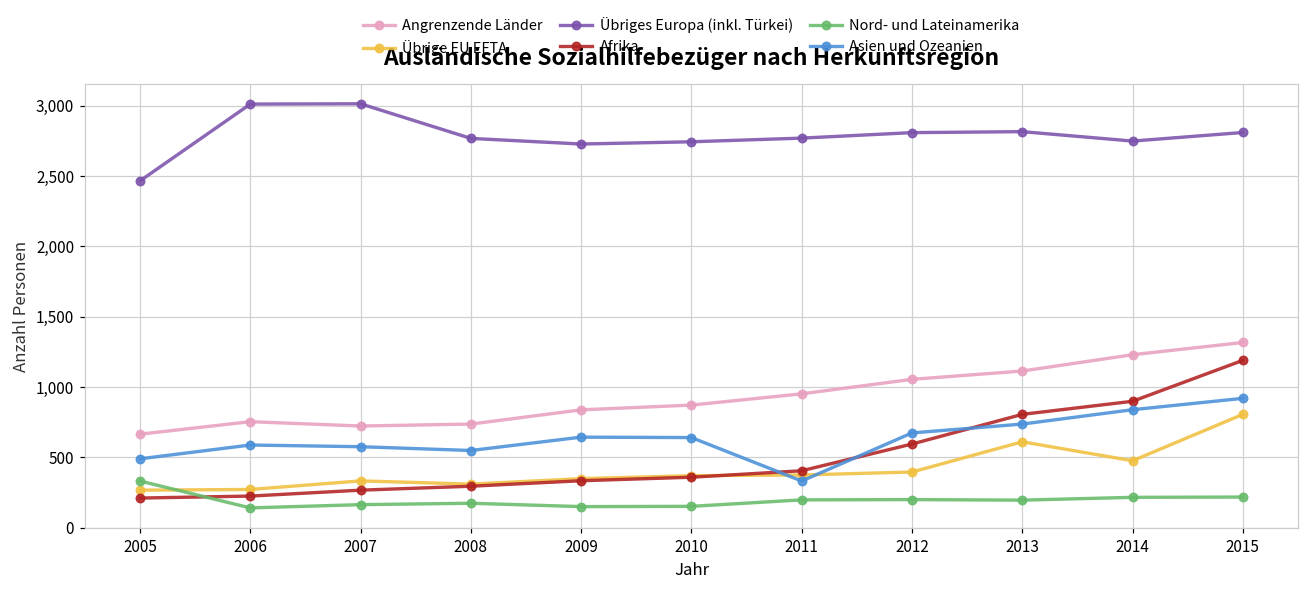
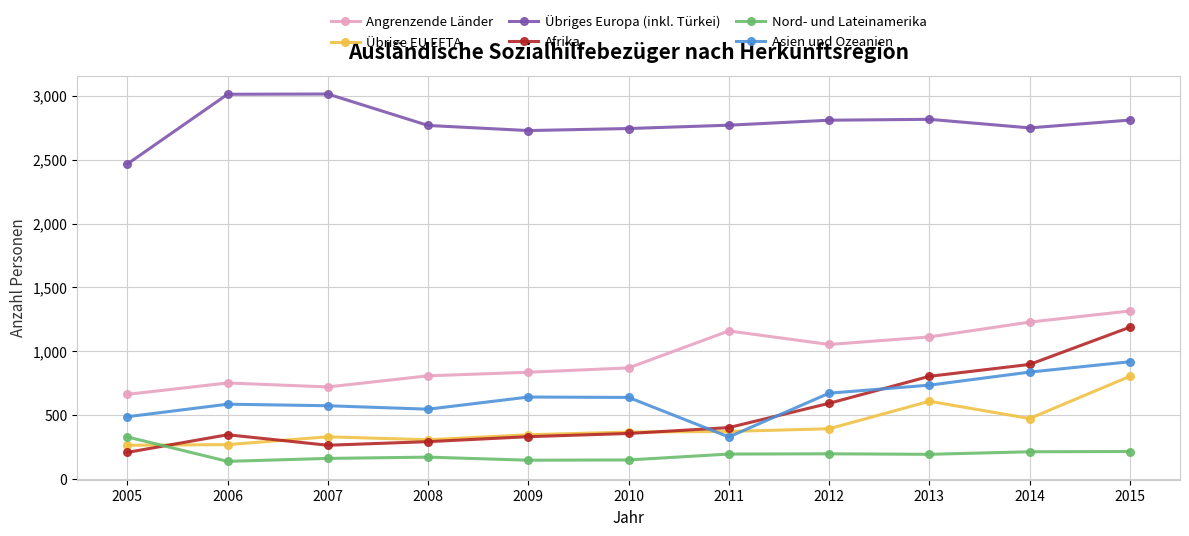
Afrika, 2006: 220 -> 350
Angrenzende Länder, 2008: 740 -> 810
Angrenzende Länder, 2011: 950 -> 1,160
